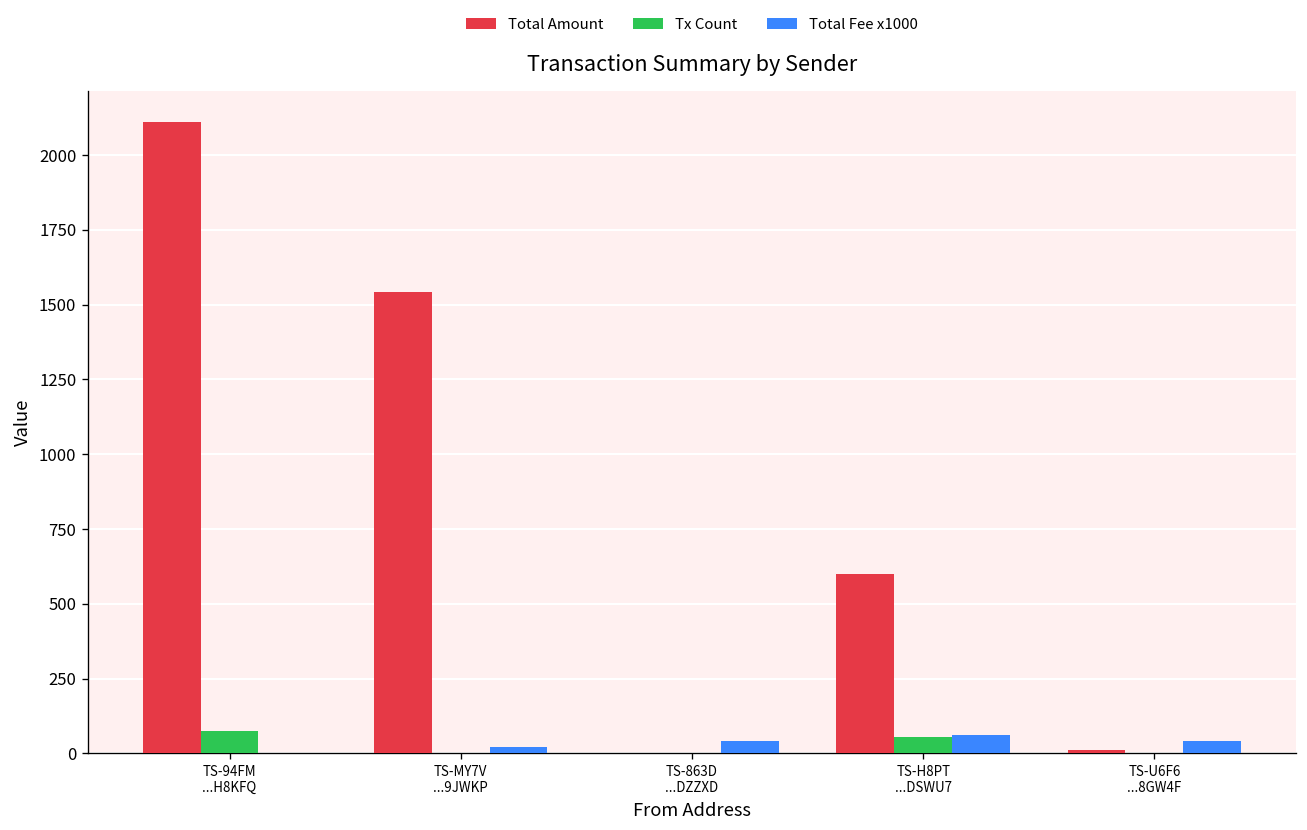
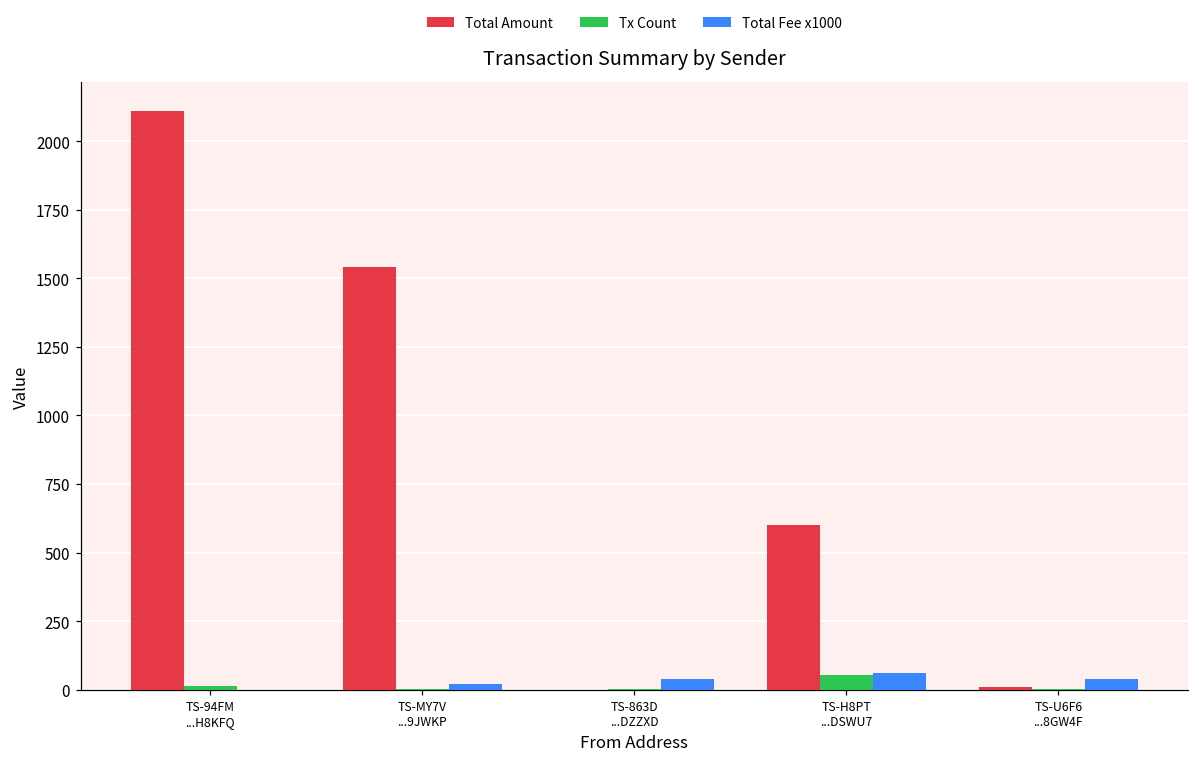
Tx Count, TS-94FM ...H8KFQ: 80 -> 10
